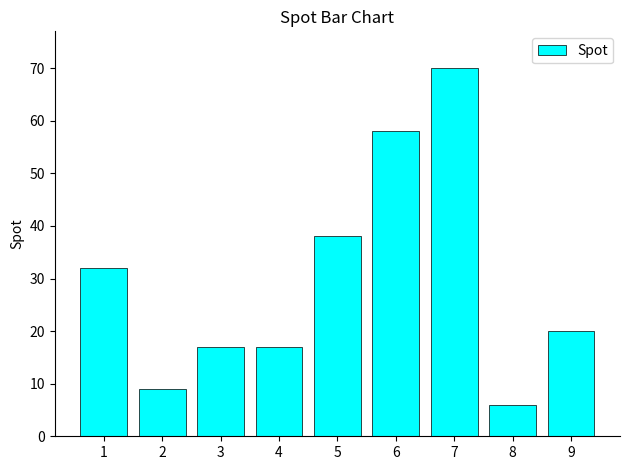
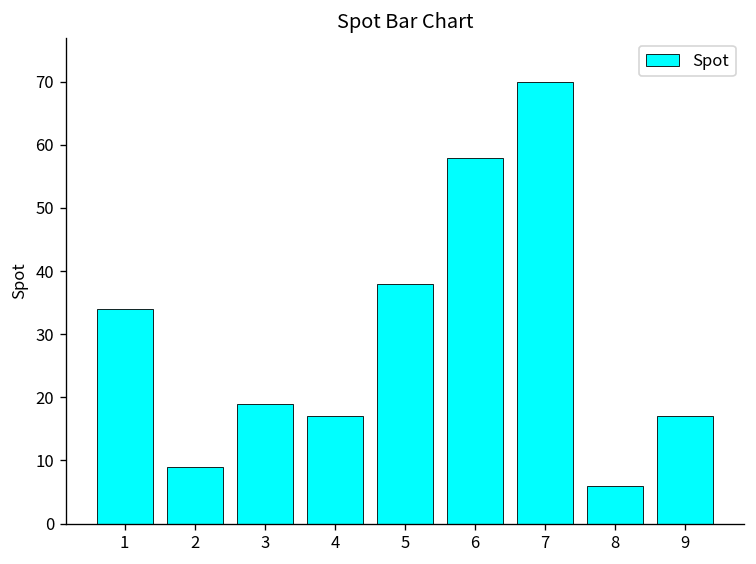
1: 32 -> 34
3: 17 -> 19
9: 20 -> 17
